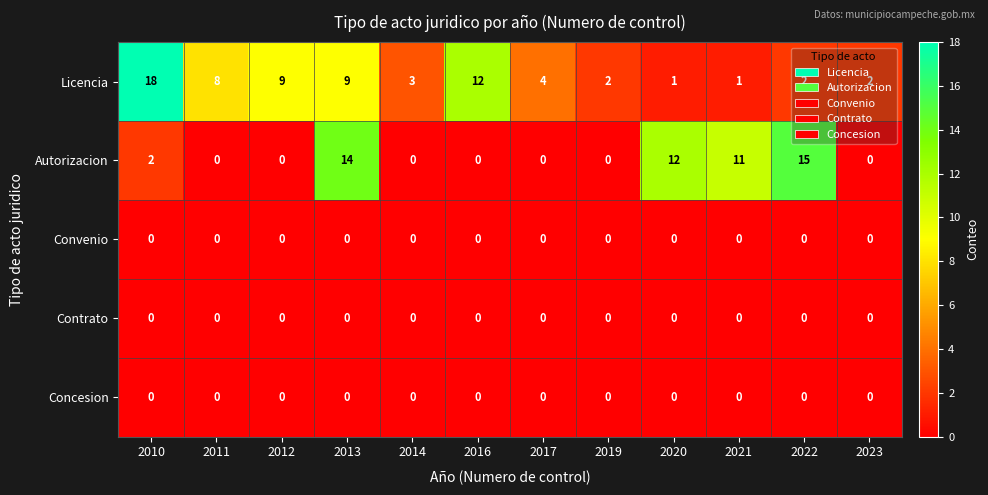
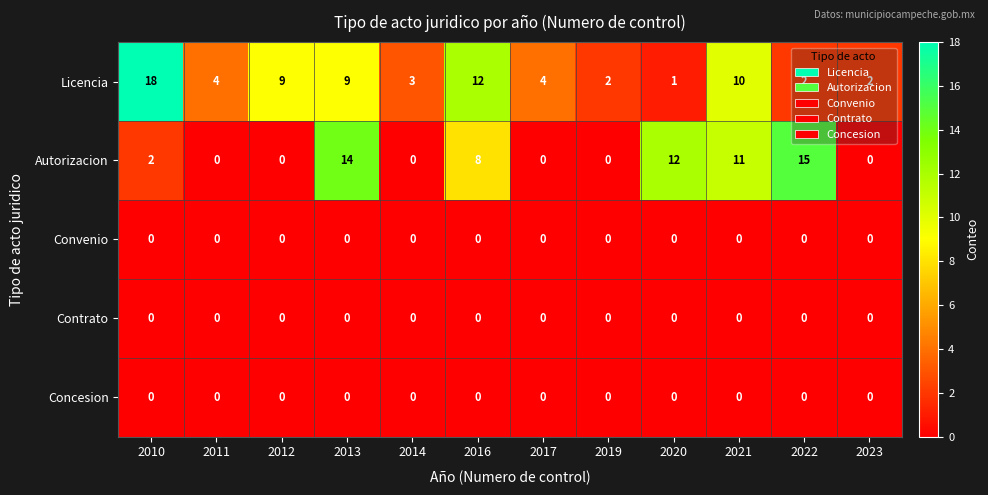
Licencia, 2011: 8 -> 4
Licencia, 2021: 1 -> 10
Autorizacion, 2016: 0 -> 8
